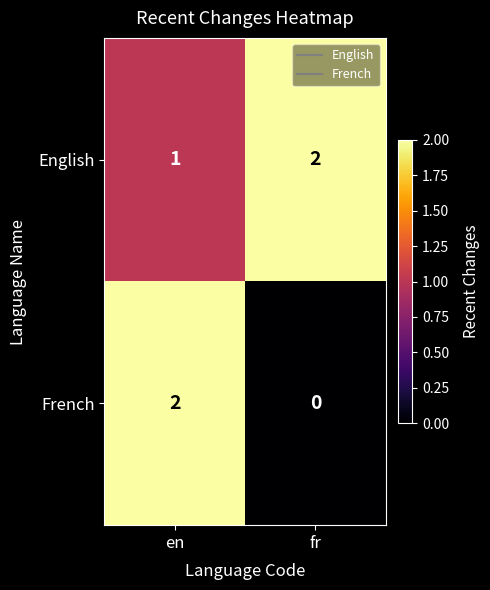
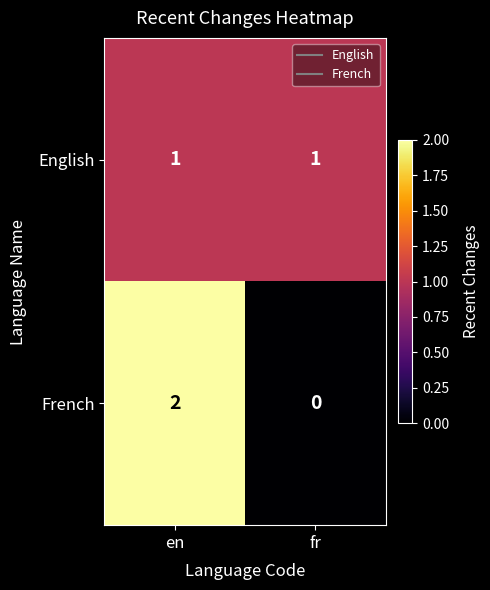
English, fr: 2 -> 1
